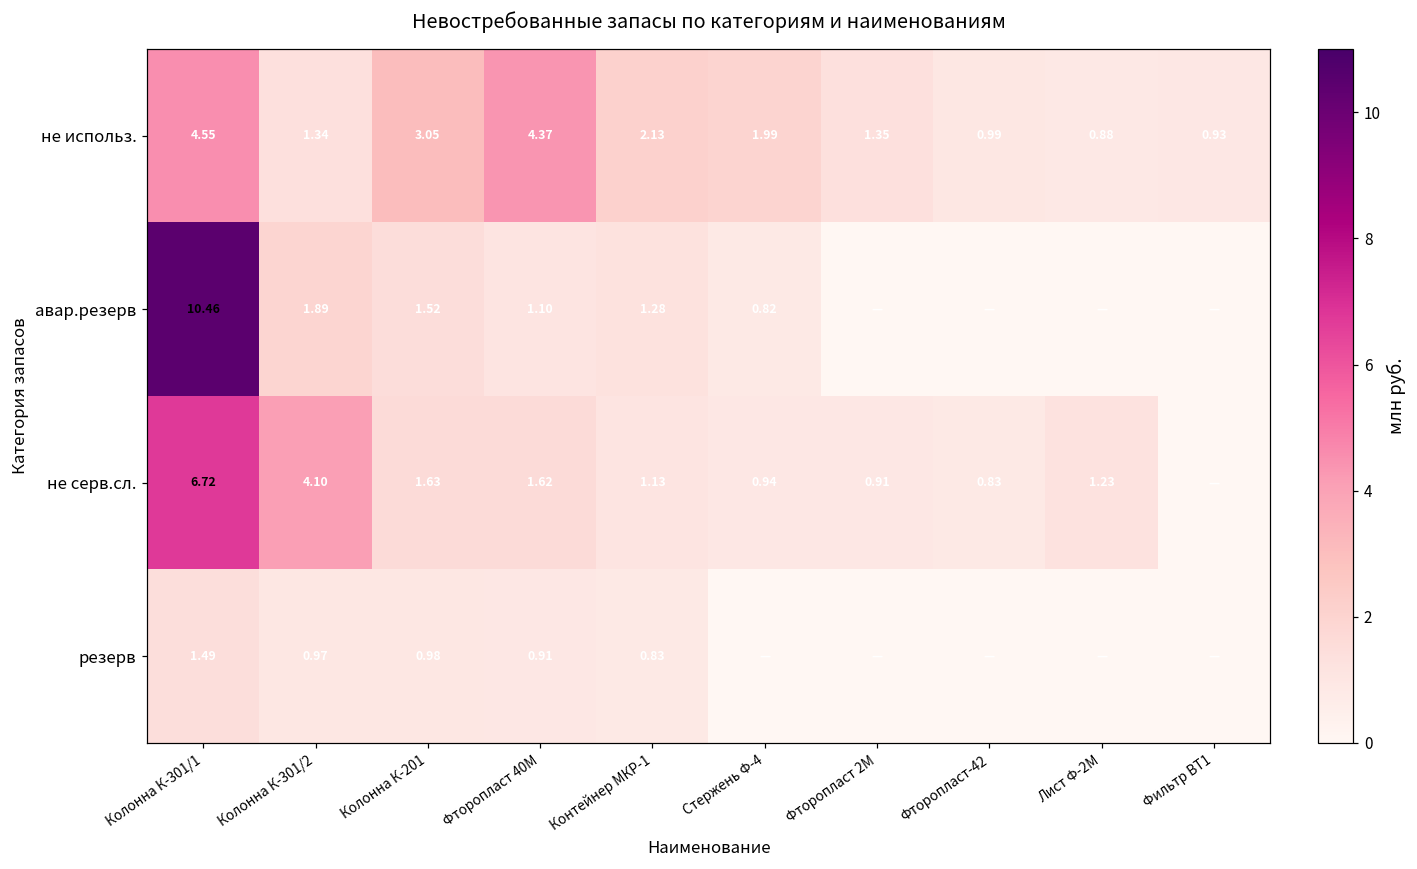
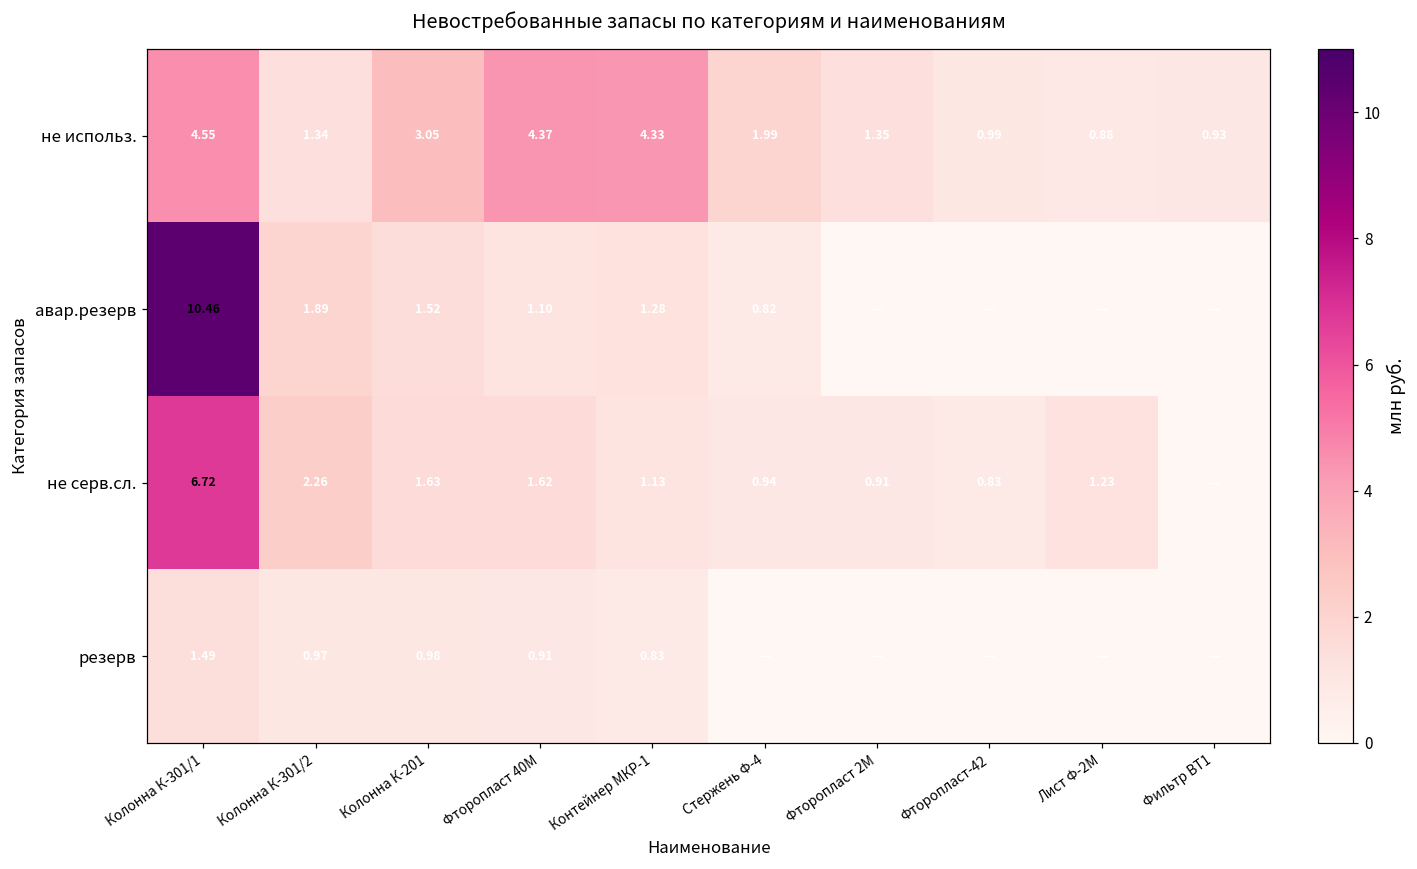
не использ., Контейнер МКР-1: 2.13 -> 4.33
не серв.сл., Колонна К-301/2: 4.10 -> 2.26
